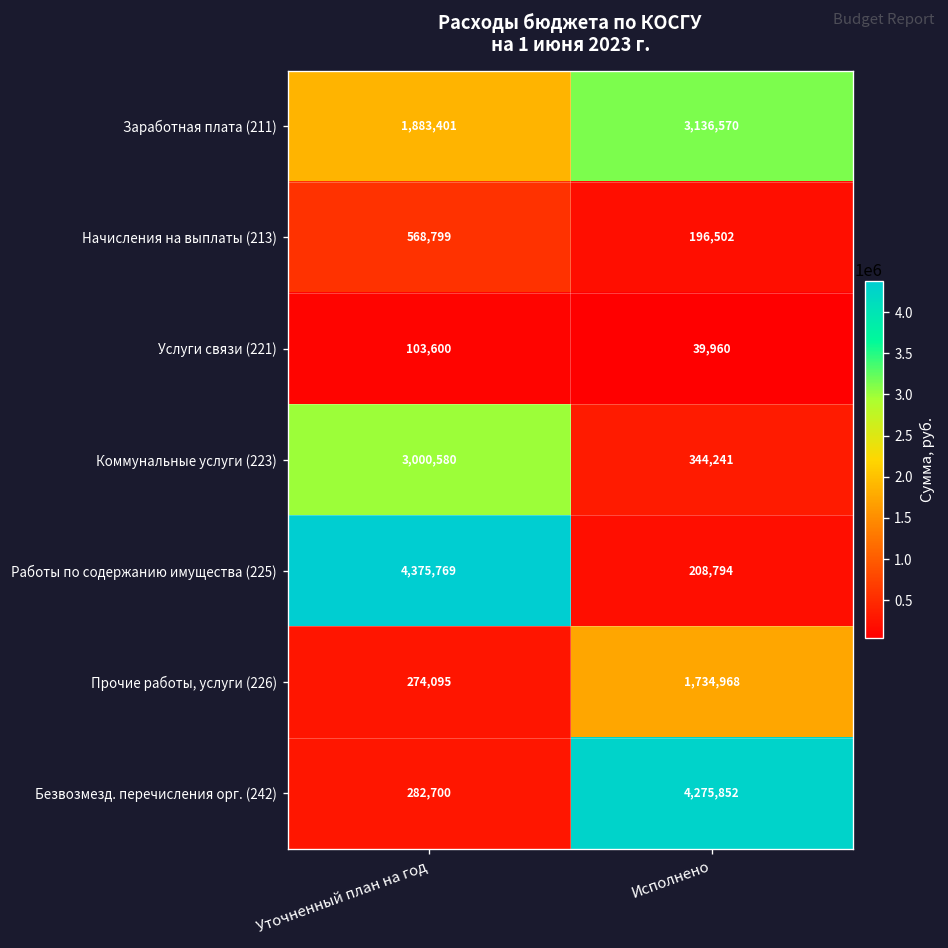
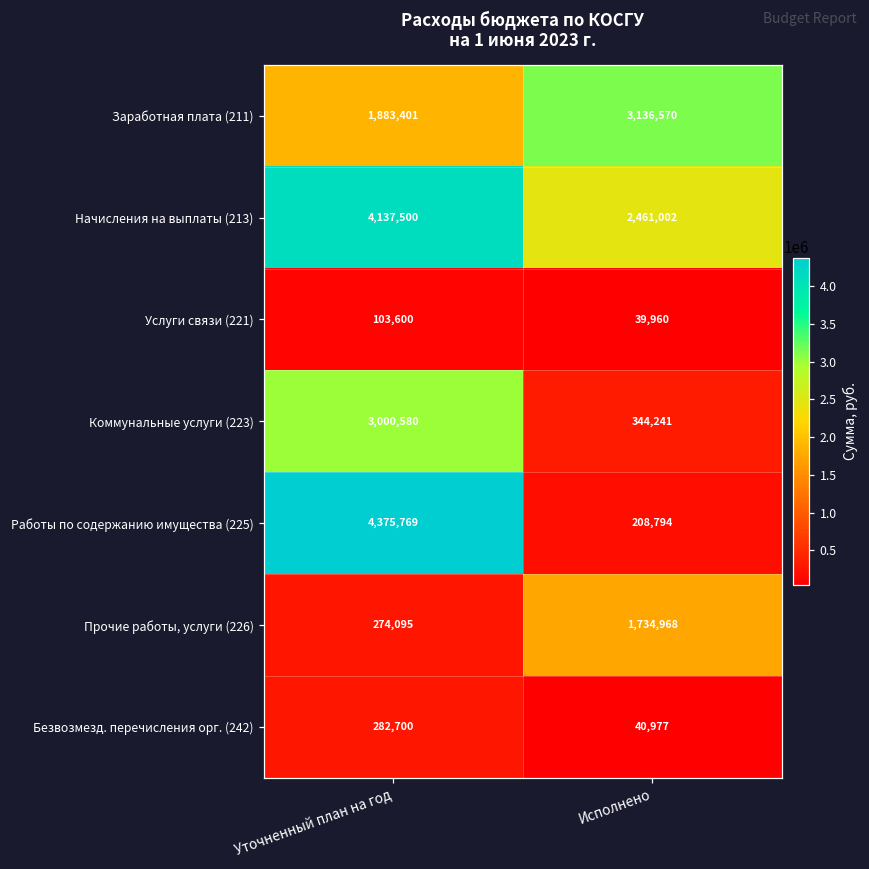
Начисления на выплаты (213), Уточненный план на год: 568,799 -> 4,137,500
Начисления на выплаты (213), Исполнено: 196,502 -> 2,461,002
Безвозмезд. перечисления орг. (242), Исполнено: 4,275,852 -> 40,977
